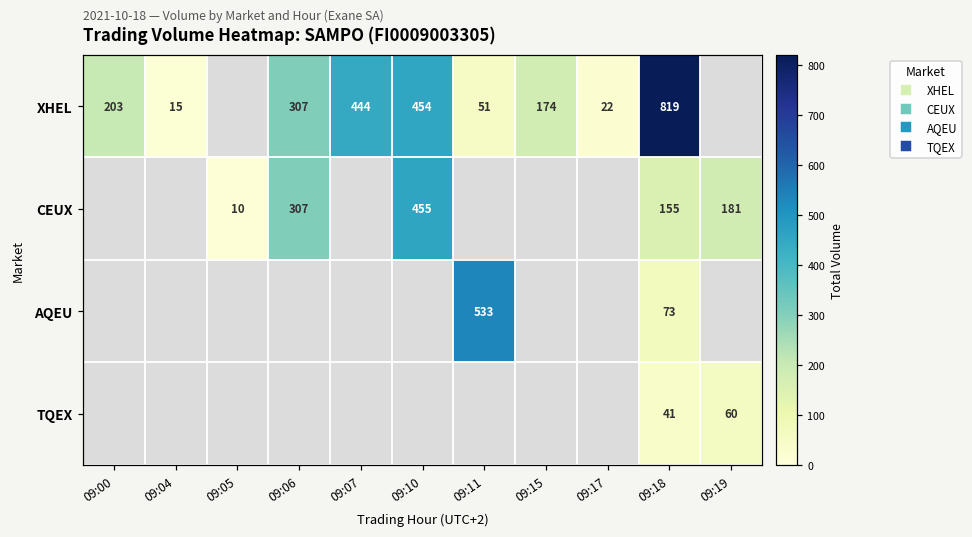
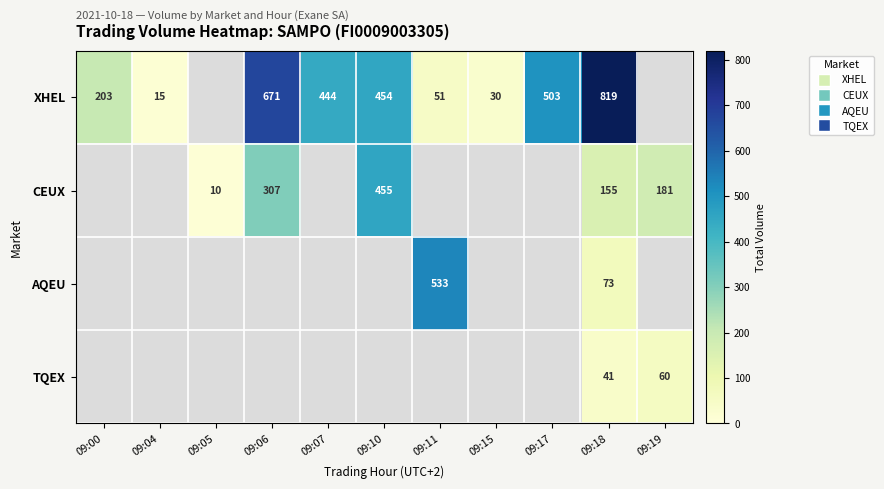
XHEL, 09:06: 307 -> 671
XHEL, 09:15: 174 -> 30
XHEL, 09:17: 22 -> 503
